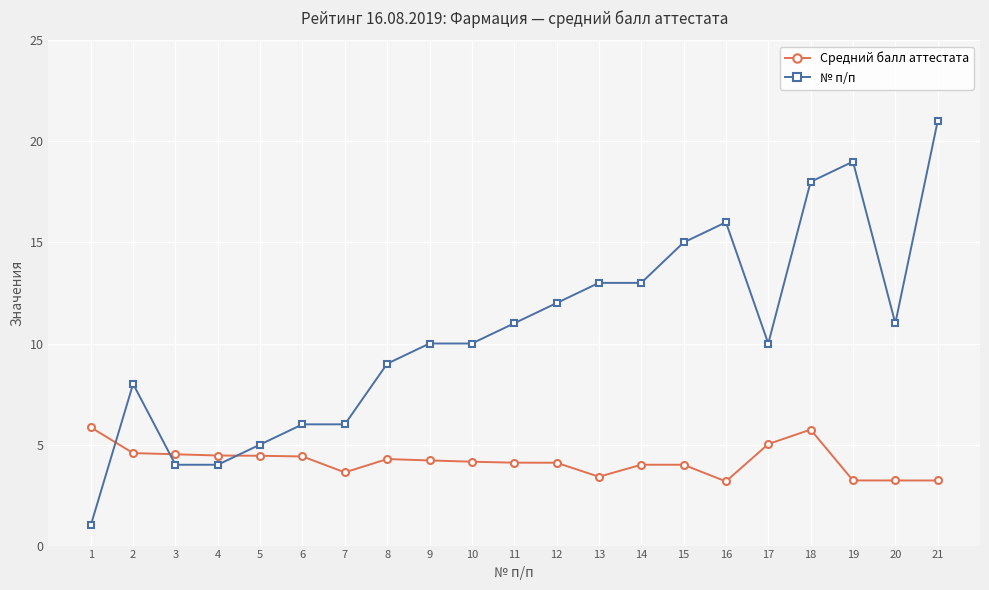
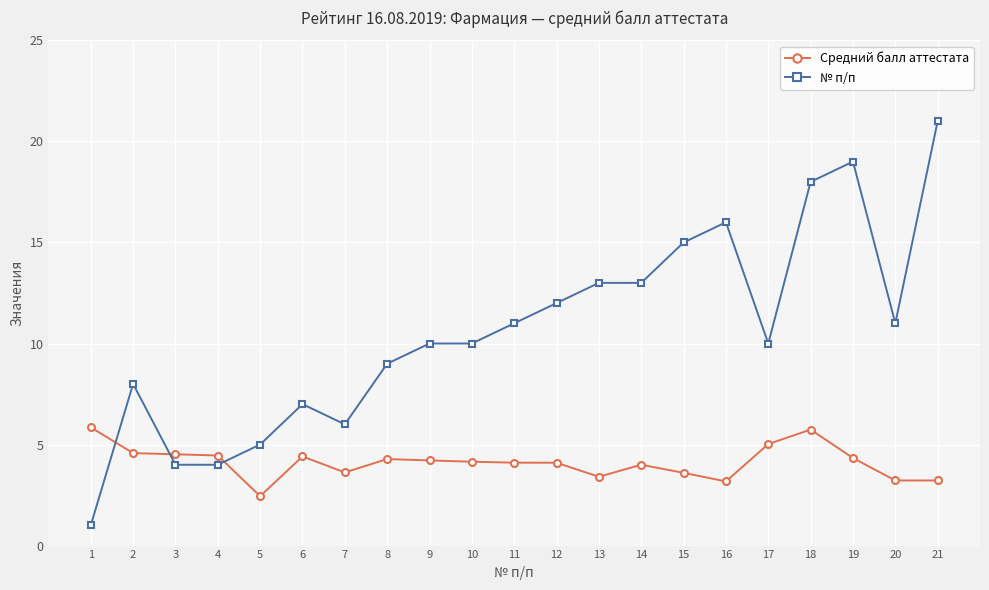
Средний балл аттестата, 5: 4.4 -> 2.4
№ п/п, 6: 6 -> 7
Средний балл аттестата, 15: 4.0 -> 3.6
Средний балл аттестата, 19: 3.2 -> 4.3
